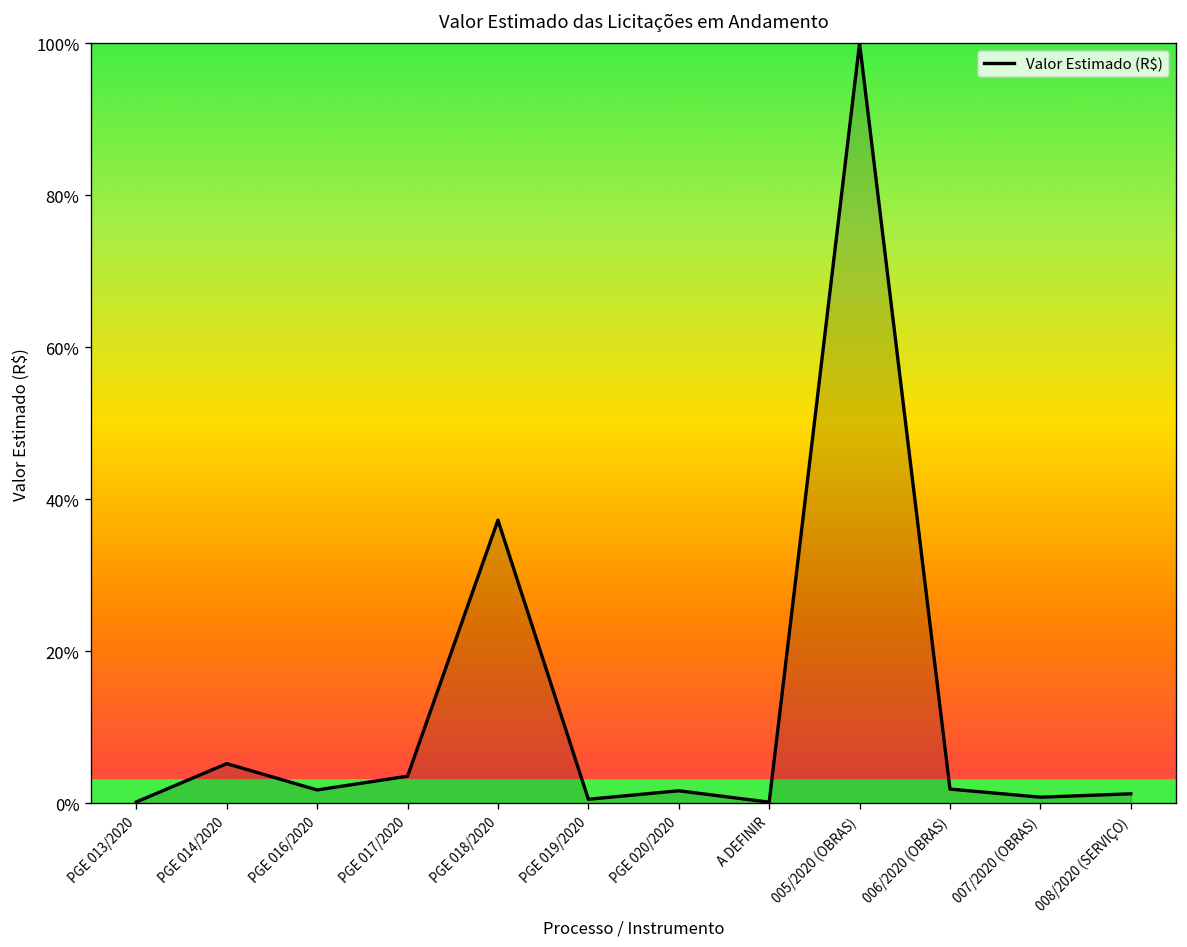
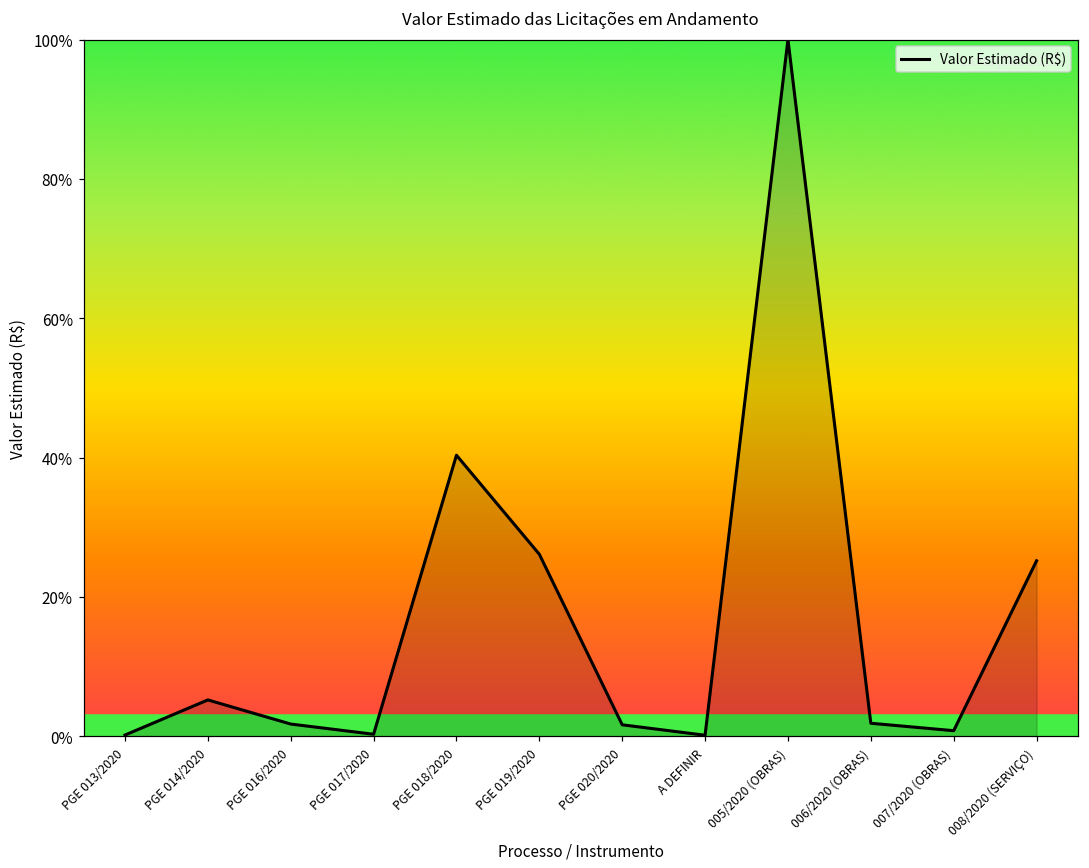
Valor Estimado (R$), PGE 017/2020: 4% -> 0%
Valor Estimado (R$), PGE 018/2020: 37% -> 40%
Valor Estimado (R$), PGE 019/2020: 1% -> 26%
Valor Estimado (R$), 008/2020 (SERVIÇO): 1% -> 25%
